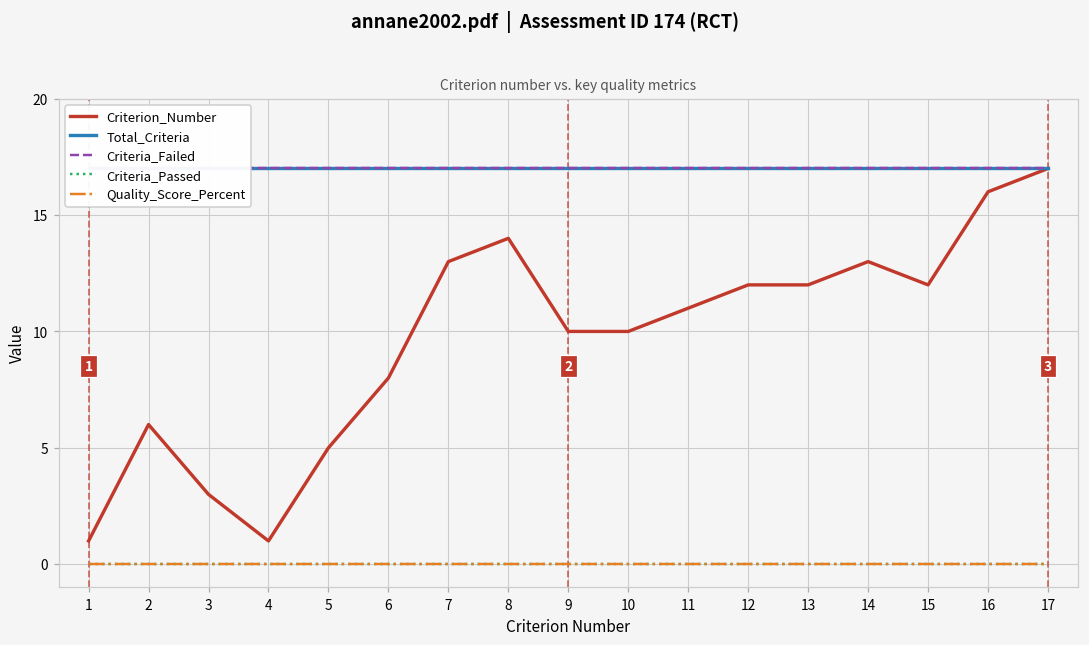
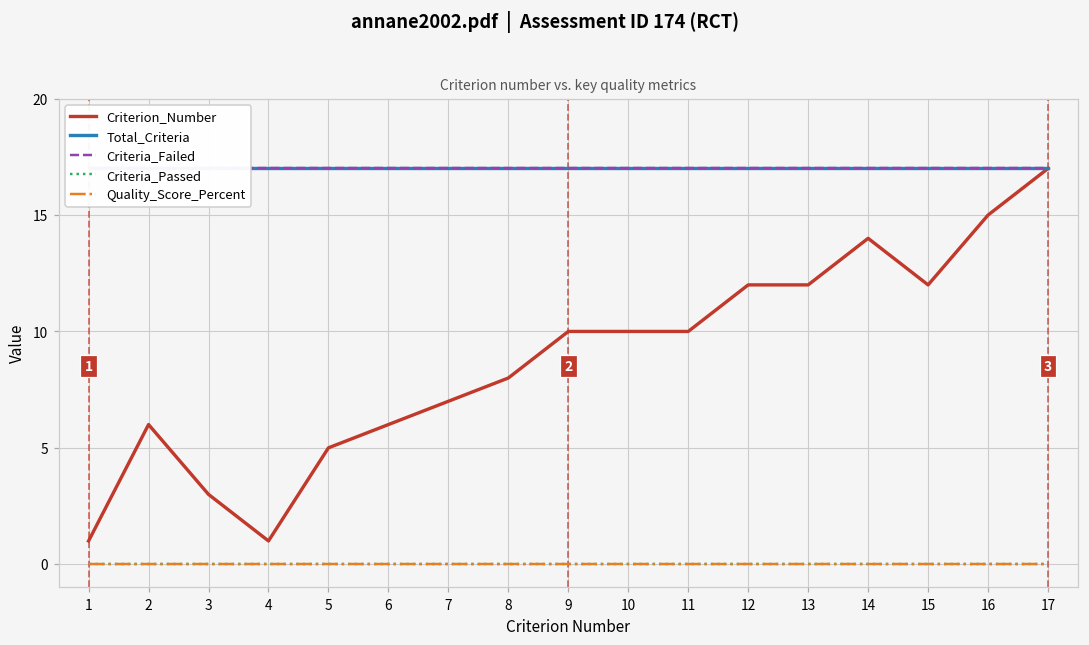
Criterion_Number, 6: 8 -> 6
Criterion_Number, 7: 13 -> 7
Criterion_Number, 8: 14 -> 8
Criterion_Number, 11: 11 -> 10
Criterion_Number, 14: 13 -> 14
Criterion_Number, 16: 16 -> 15
